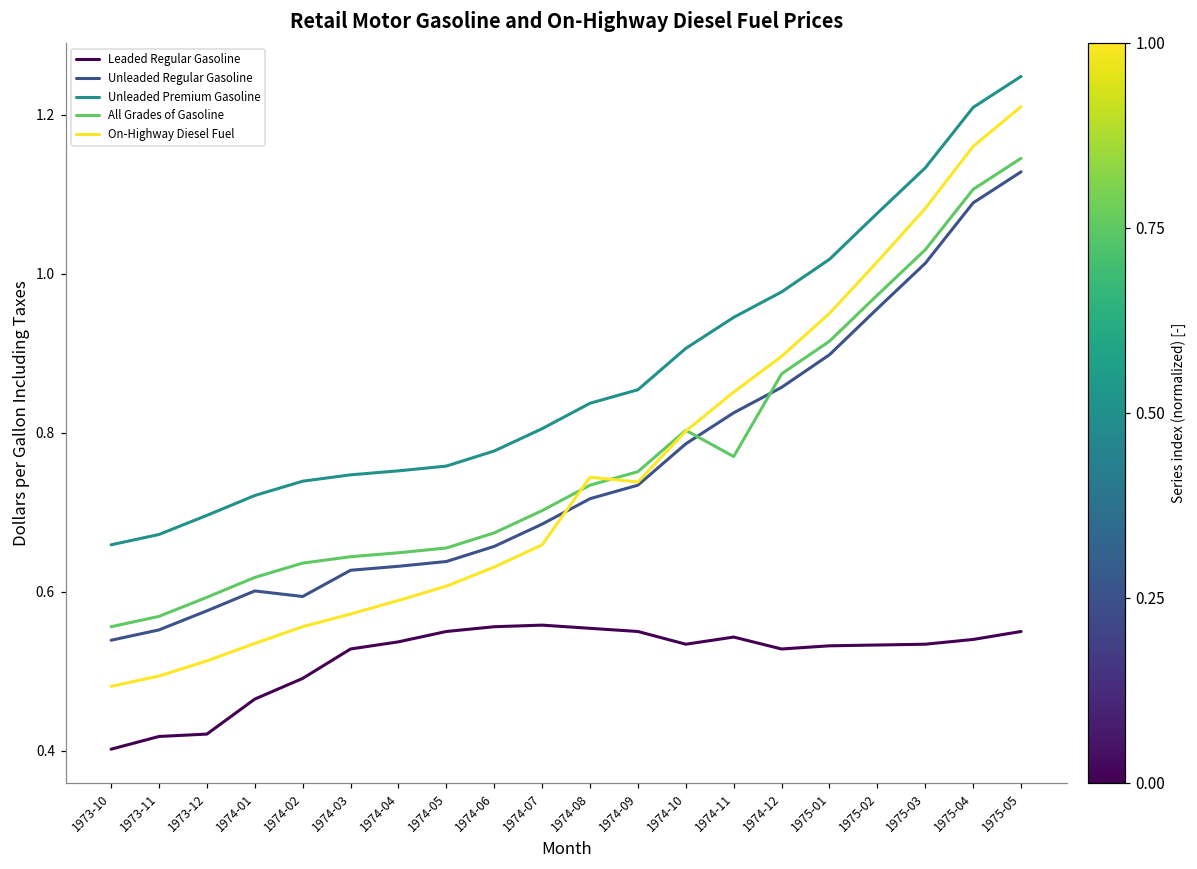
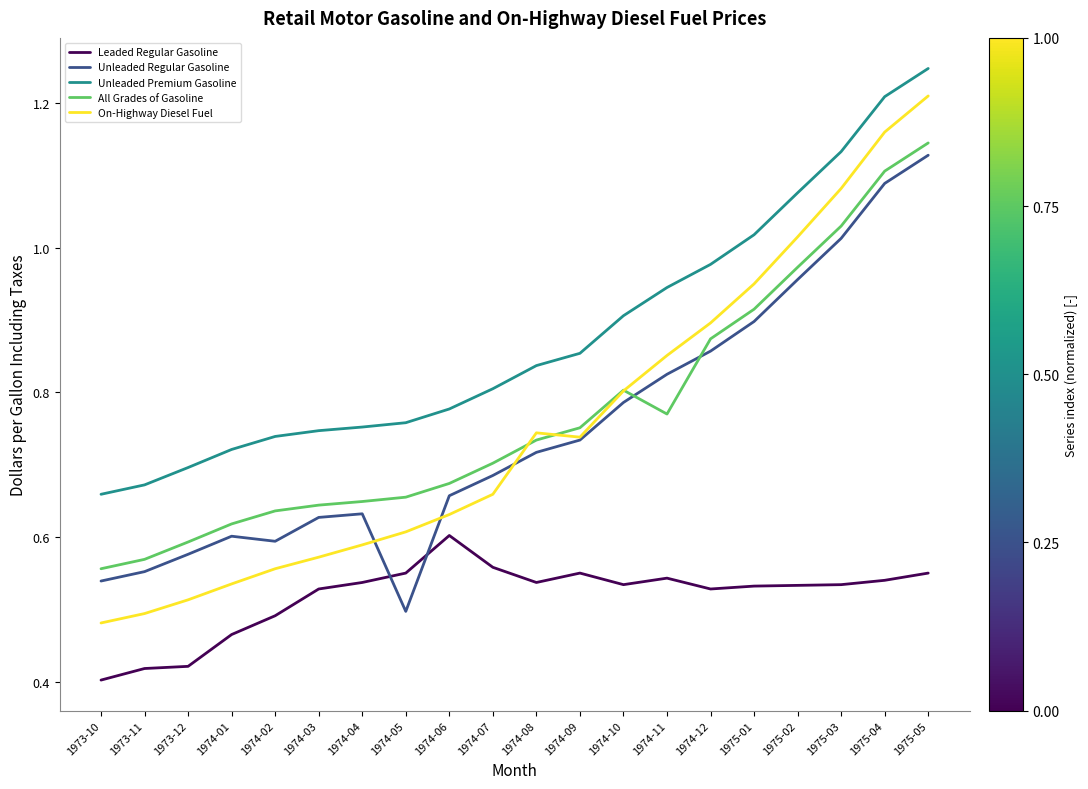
Unleaded Regular Gasoline, 1974-05: 0.64 -> 0.50
Leaded Regular Gasoline, 1974-06: 0.56 -> 0.60
Leaded Regular Gasoline, 1974-08: 0.55 -> 0.54
